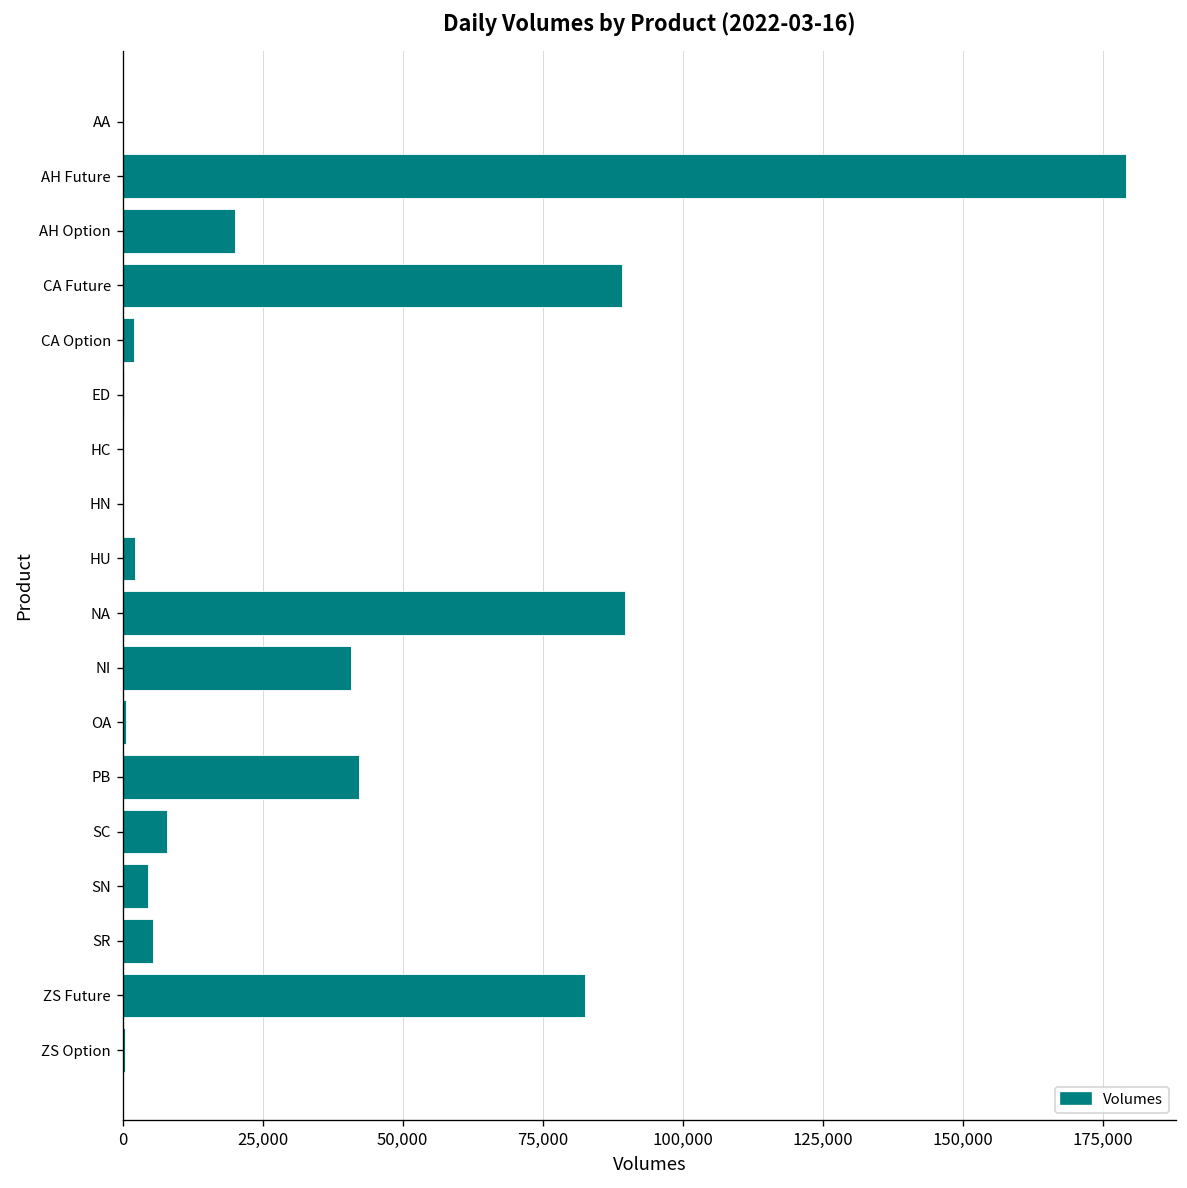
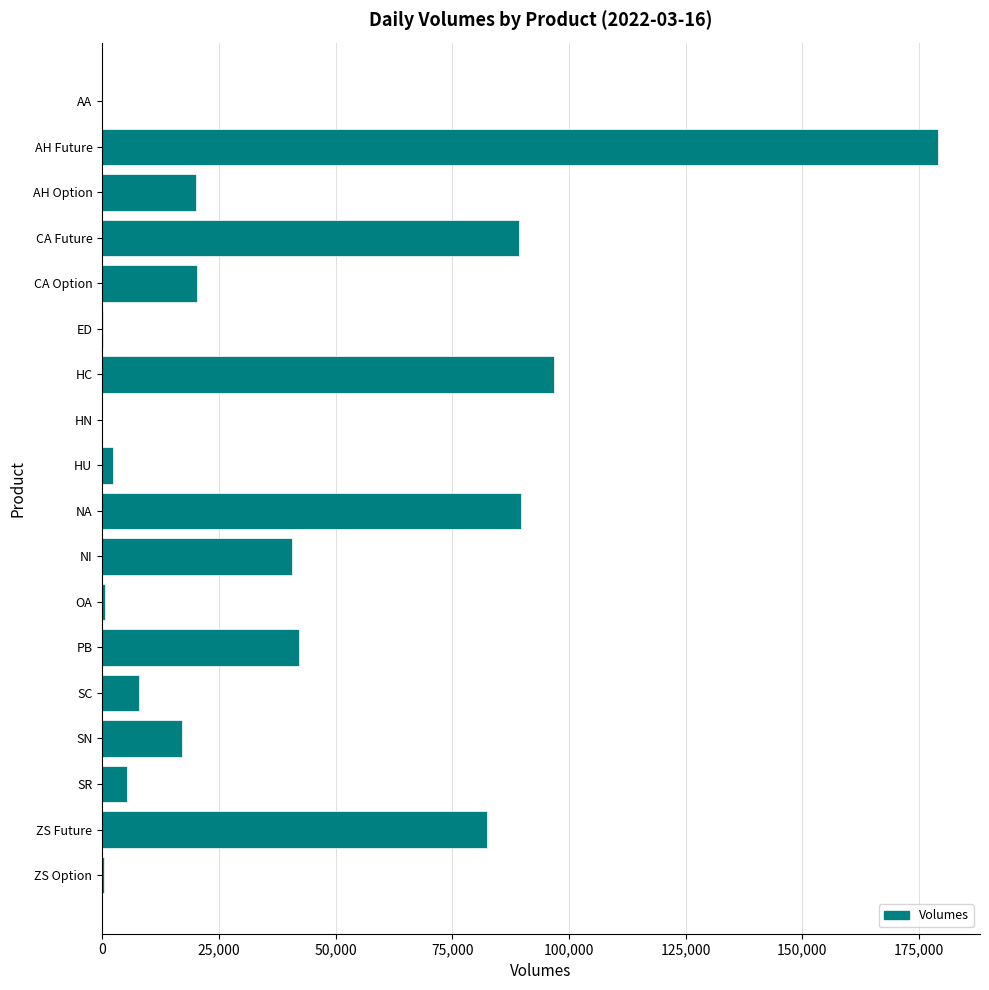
CA Option: 2,000 -> 20,000
HC: 0 -> 97,000
SN: 5,000 -> 17,000
